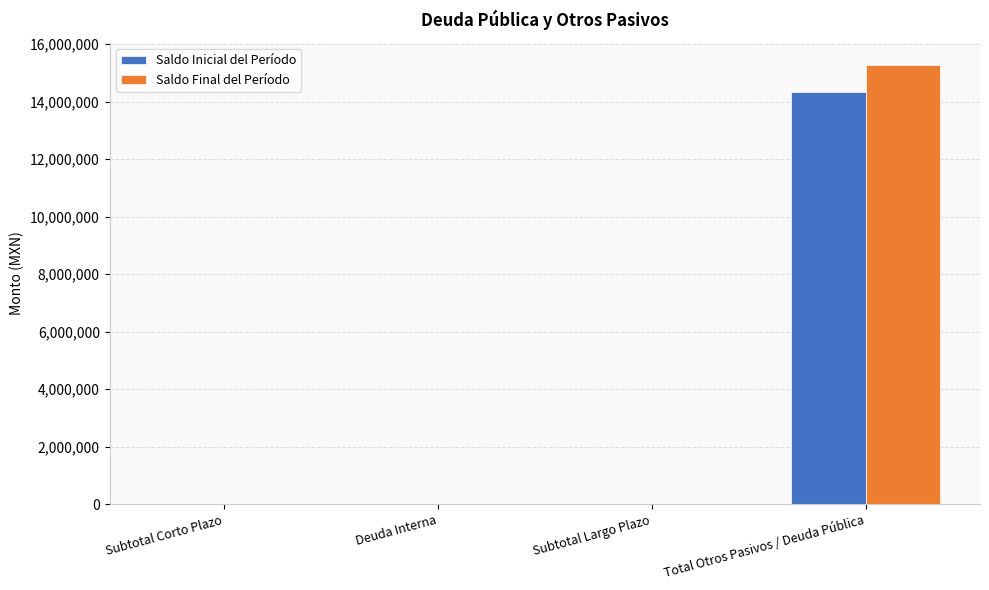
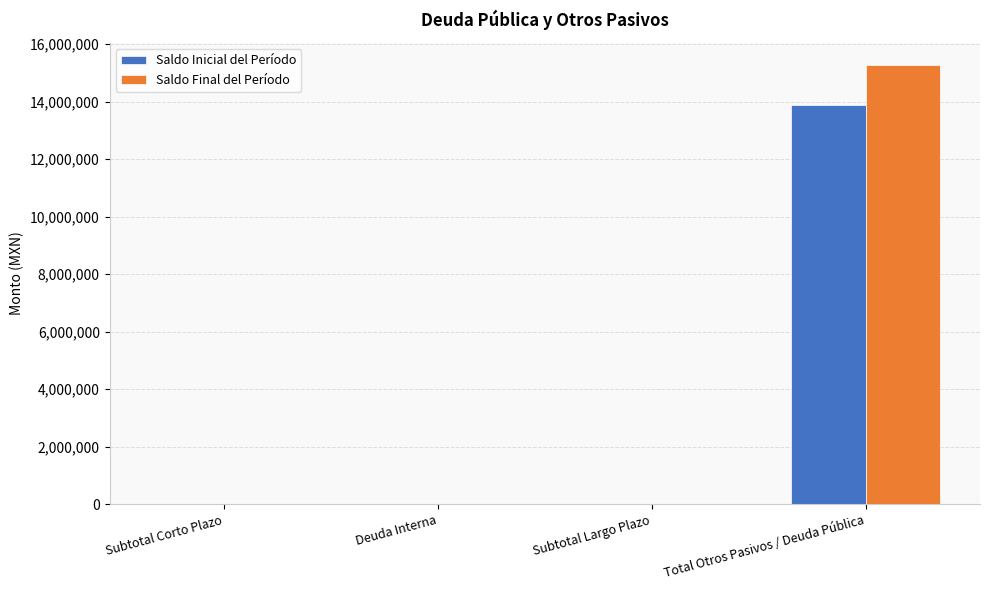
Saldo Inicial del Período, Total Otros Pasivos / Deuda Pública: 14,300,000 -> 13,900,000
